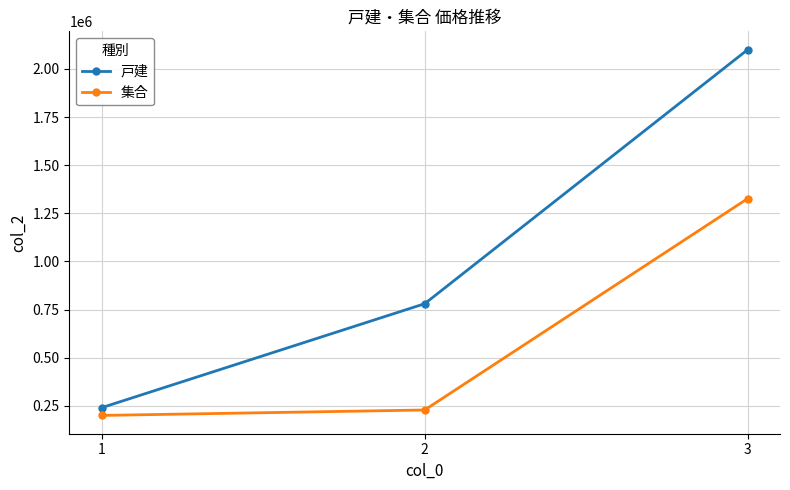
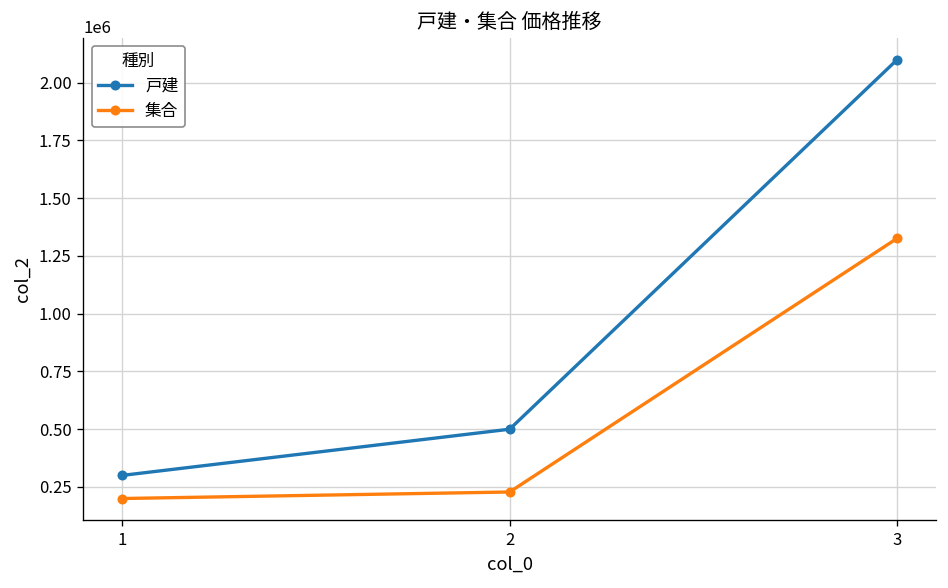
戸建, 1: 240000 -> 300000
戸建, 2: 780000 -> 500000
